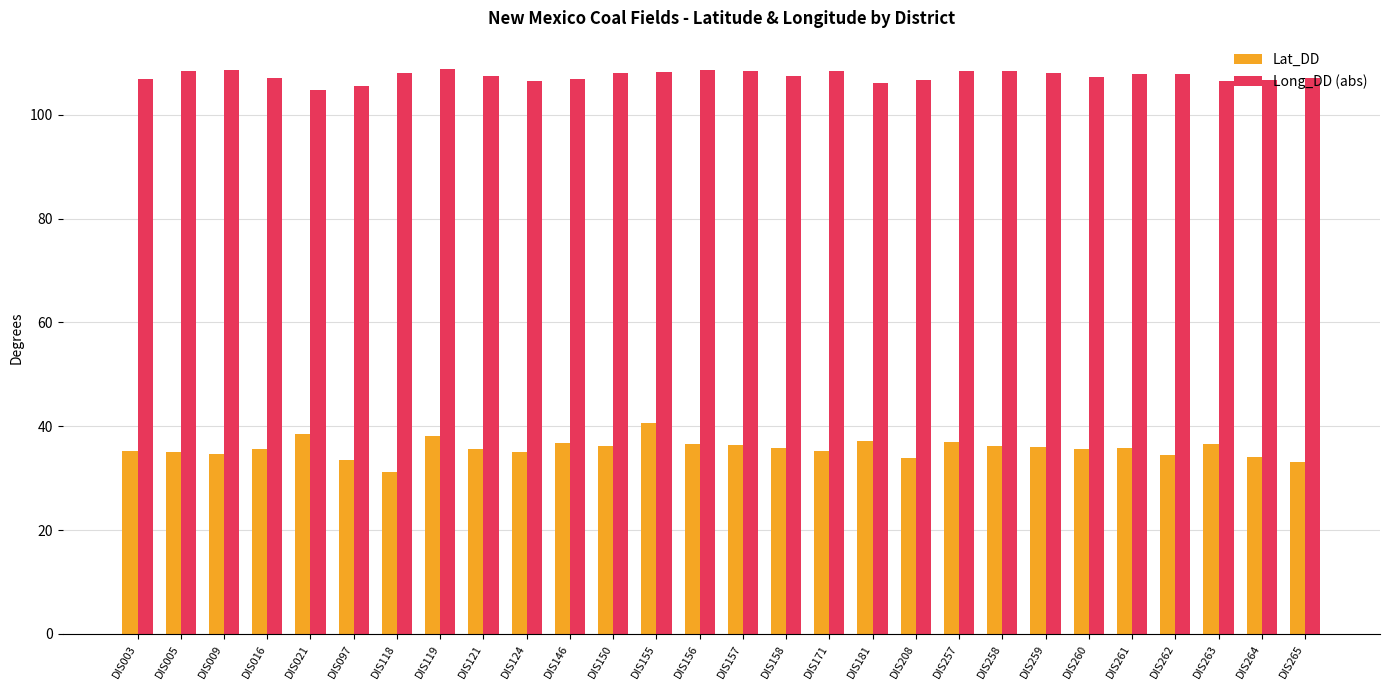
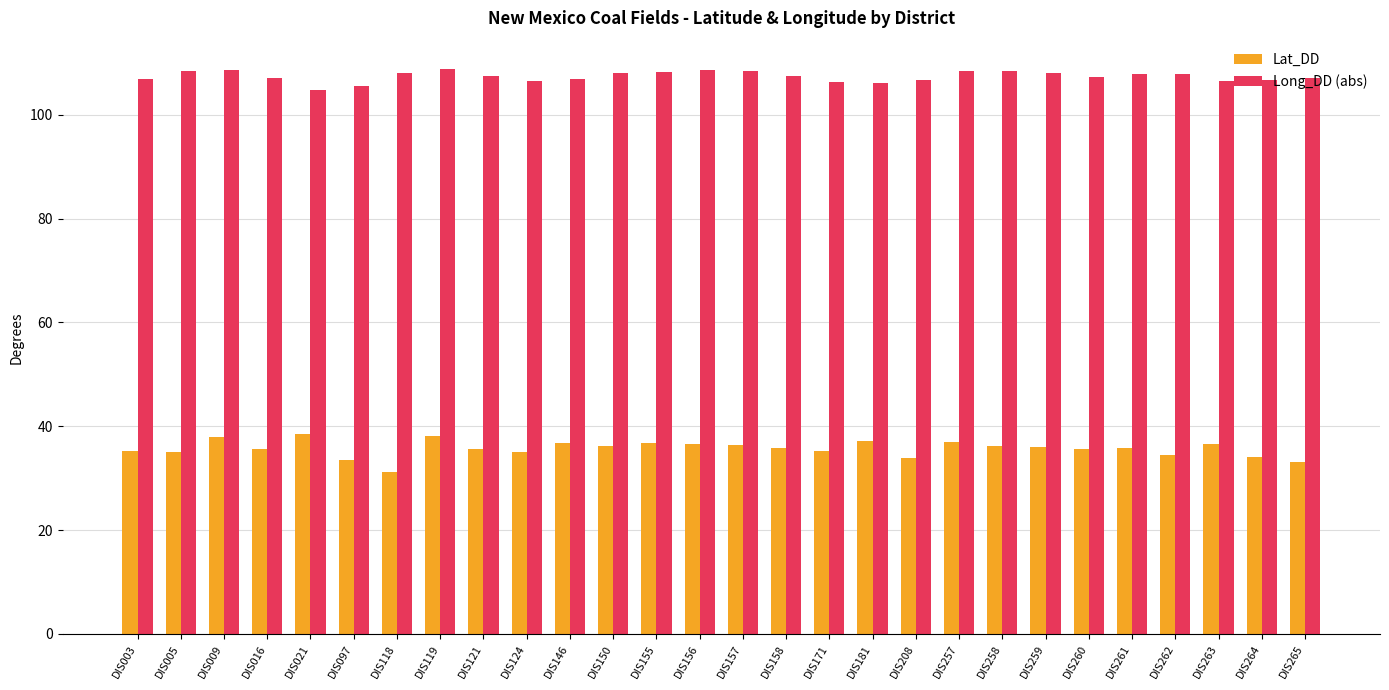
Lat_DD, DIS009: 35 -> 38
Lat_DD, DIS155: 41 -> 37
Long_DD (abs), DIS171: 108 -> 106
